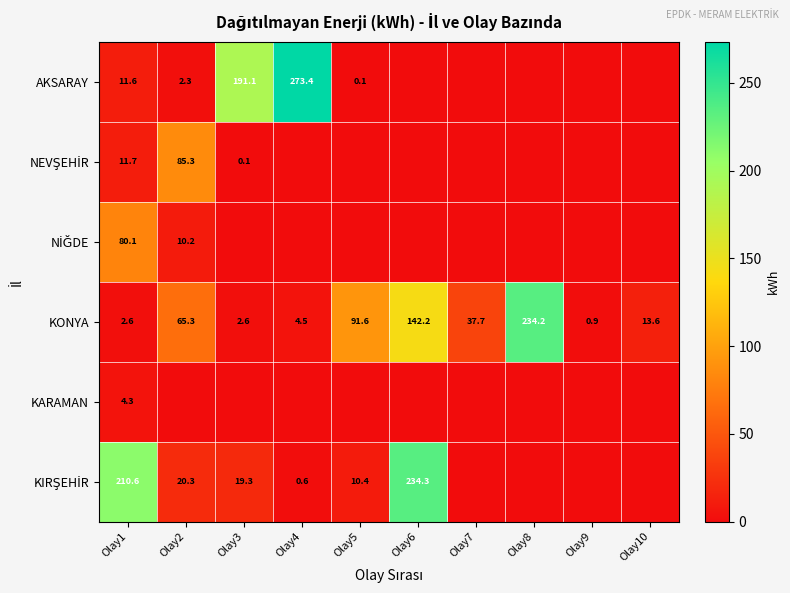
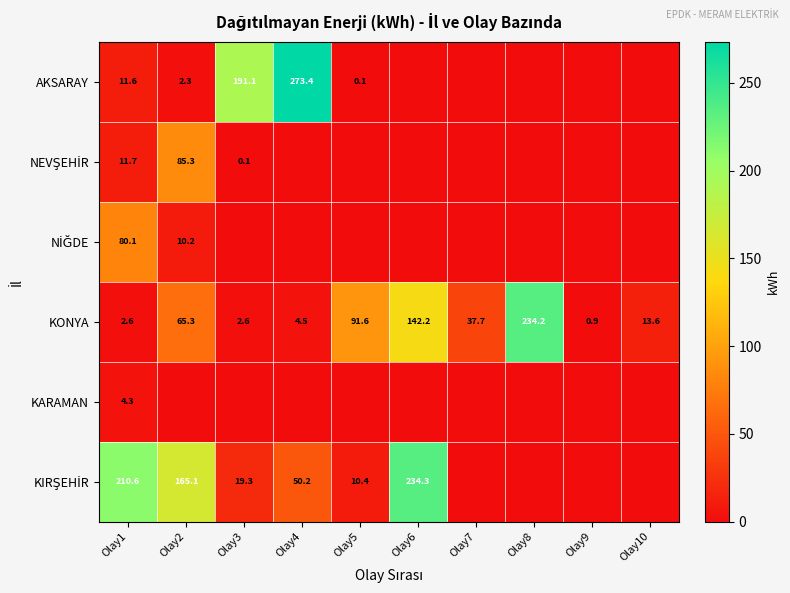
KIRŞEHİR, Olay2: 20.3 -> 165.1
KIRŞEHİR, Olay4: 0.6 -> 50.2
